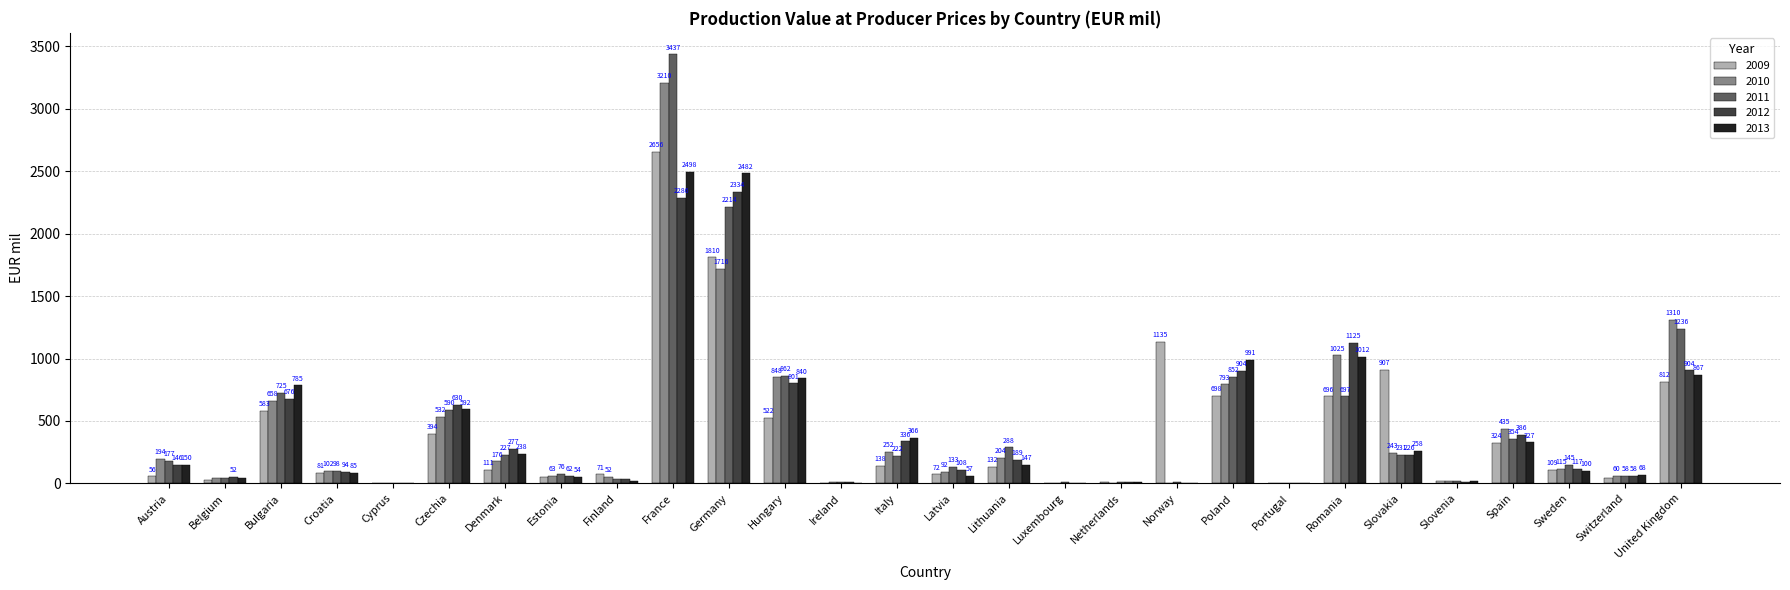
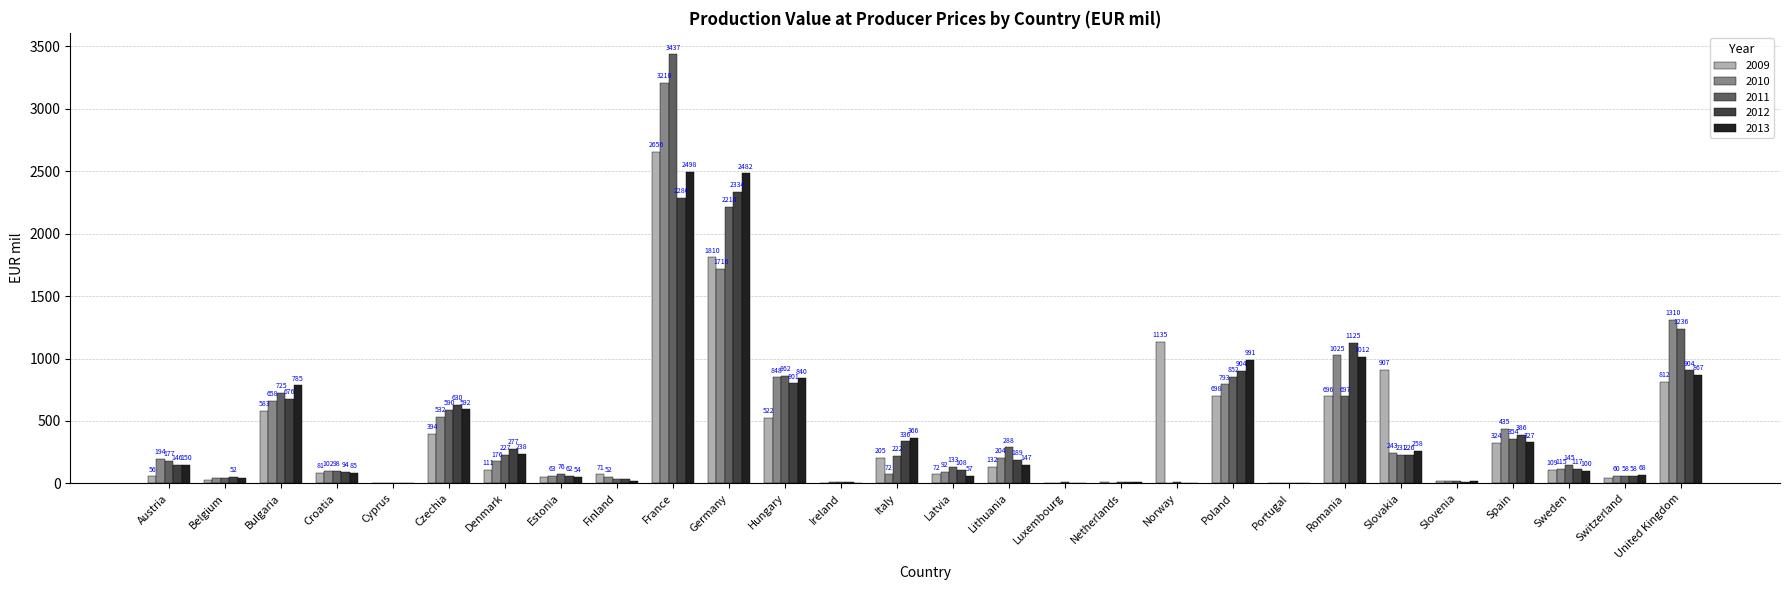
2009, Italy: 138 -> 205
2010, Italy: 252 -> 72
